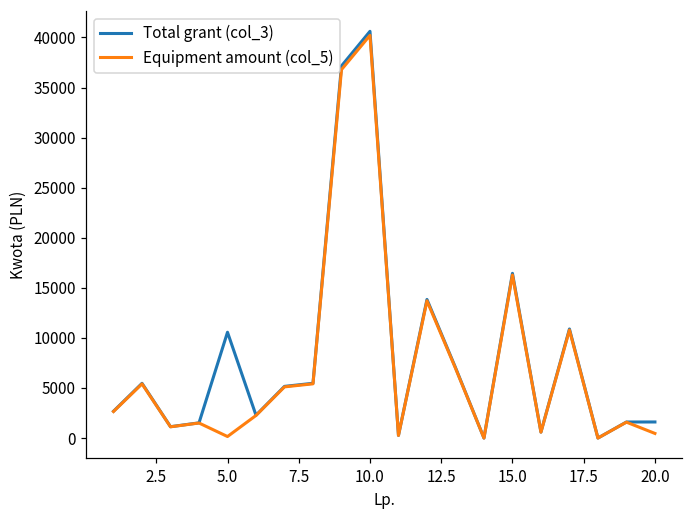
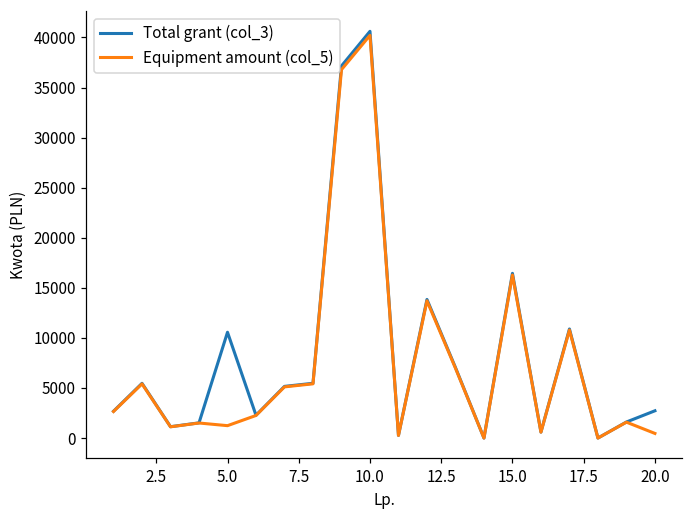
Equipment amount (col_5), 5.0: 0 -> 1000
Total grant (col_3), 20.0: 2000 -> 3000
